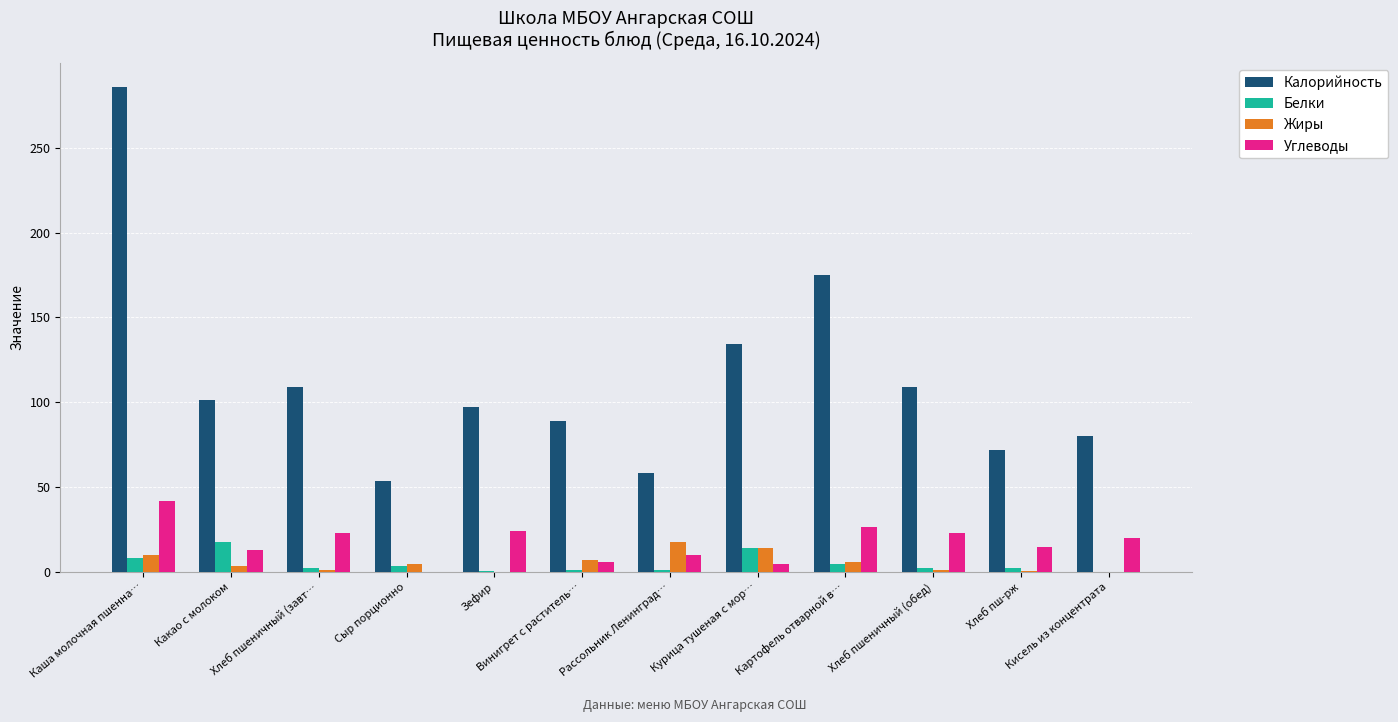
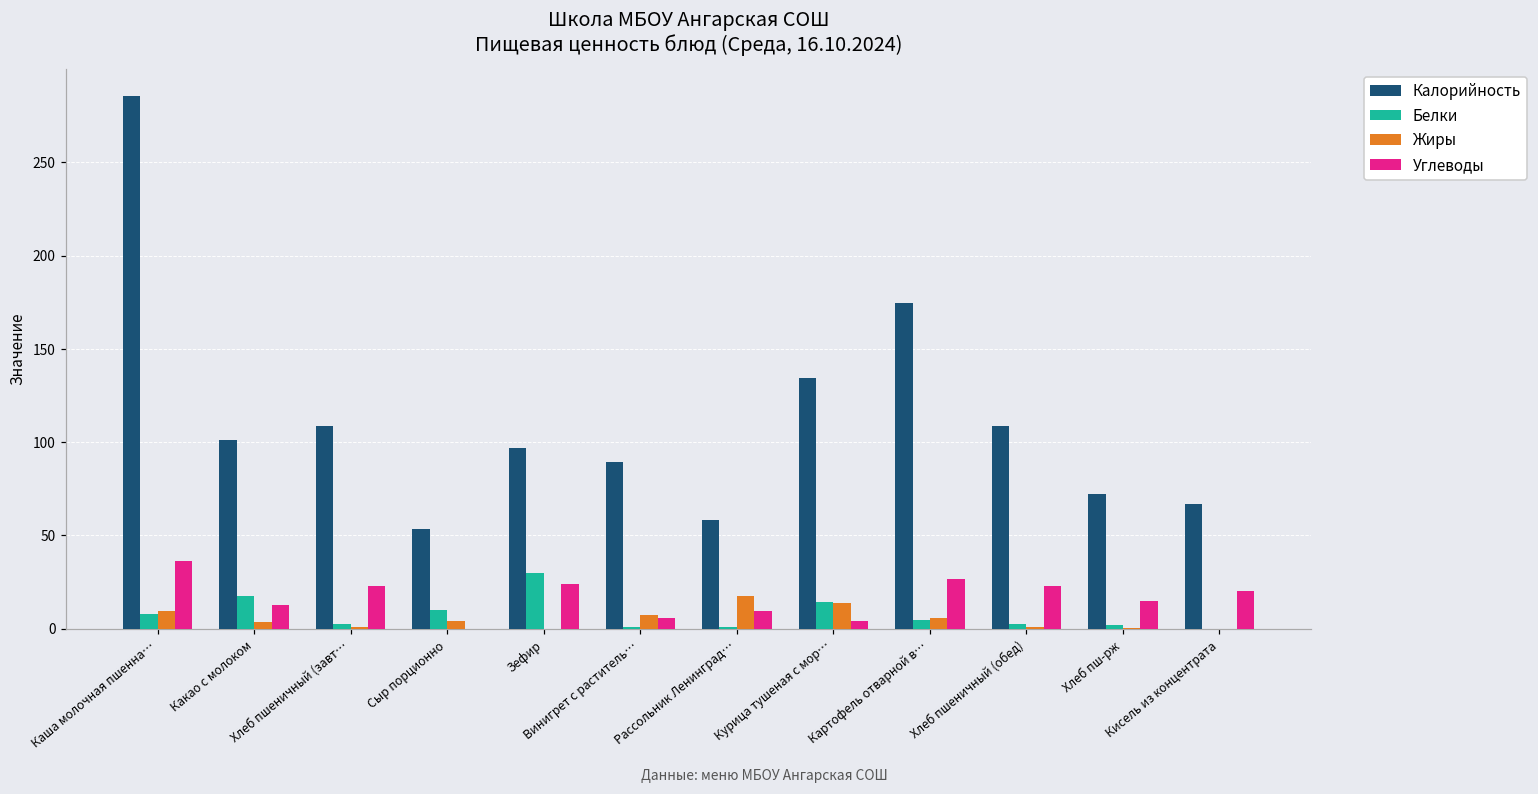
Углеводы, Каша молочная пшенна…: 42 -> 36
Белки, Сыр порционно: 4 -> 10
Белки, Зефир: 0 -> 30
Калорийность, Кисель из концентрата: 80 -> 67
